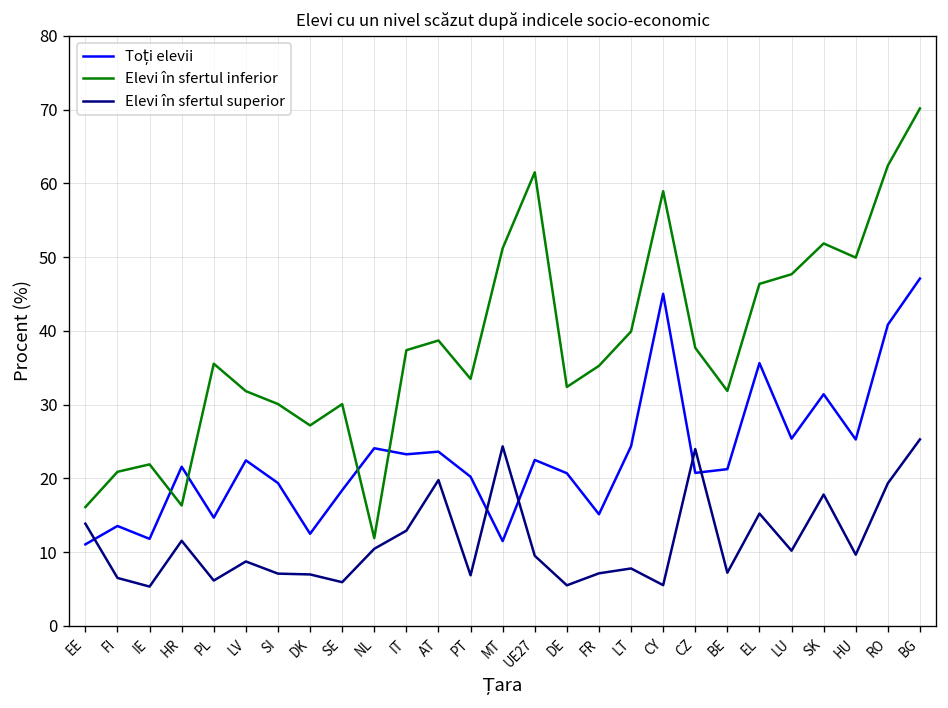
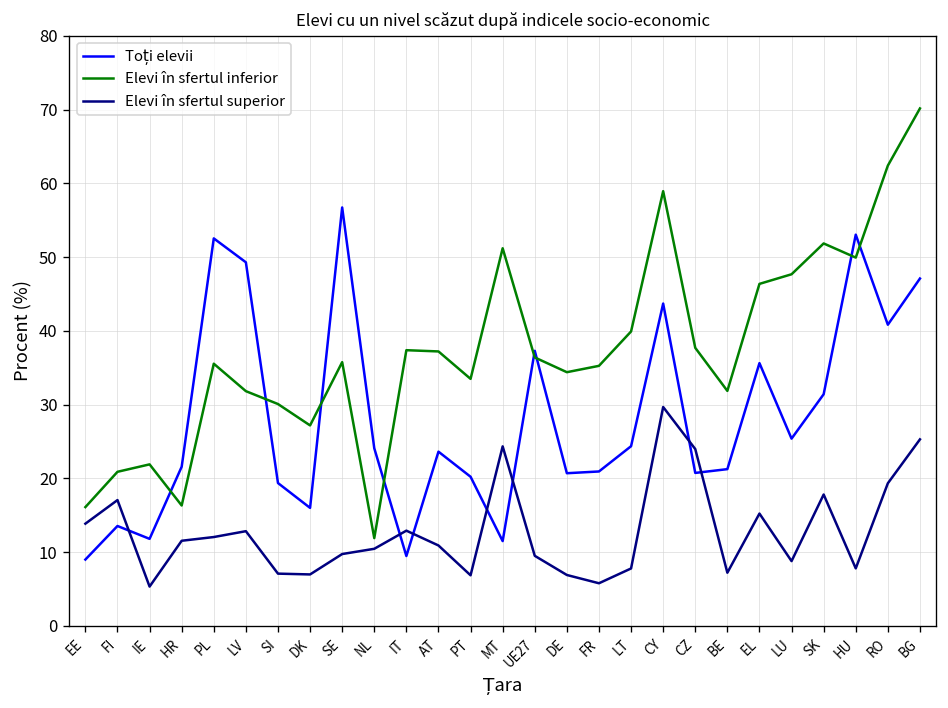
Toți elevii, EE: 11 -> 9
Elevi în sfertul superior, FI: 7 -> 17
Toți elevii, PL: 15 -> 53
Elevi în sfertul superior, PL: 6 -> 12
Toți elevii, LV: 22 -> 49
Elevi în sfertul superior, LV: 9 -> 13
Toți elevii, DK: 12 -> 16
Toți elevii, SE: 18 -> 57
Elevi în sfertul inferior, SE: 30 -> 36
Elevi în sfertul superior, SE: 6 -> 10
Toți elevii, IT: 23 -> 9
Elevi în sfertul inferior, AT: 39 -> 37
Elevi în sfertul superior, AT: 20 -> 11
Toți elevii, UE27: 23 -> 37
Elevi în sfertul inferior, UE27: 62 -> 36
Elevi în sfertul inferior, DE: 32 -> 34
Elevi în sfertul superior, DE: 6 -> 7
Toți elevii, FR: 15 -> 21
Elevi în sfertul superior, FR: 7 -> 6
Toți elevii, CY: 45 -> 44
Elevi în sfertul superior, CY: 6 -> 30
Elevi în sfertul superior, LU: 10 -> 9
Toți elevii, HU: 25 -> 53
Elevi în sfertul superior, HU: 10 -> 8
